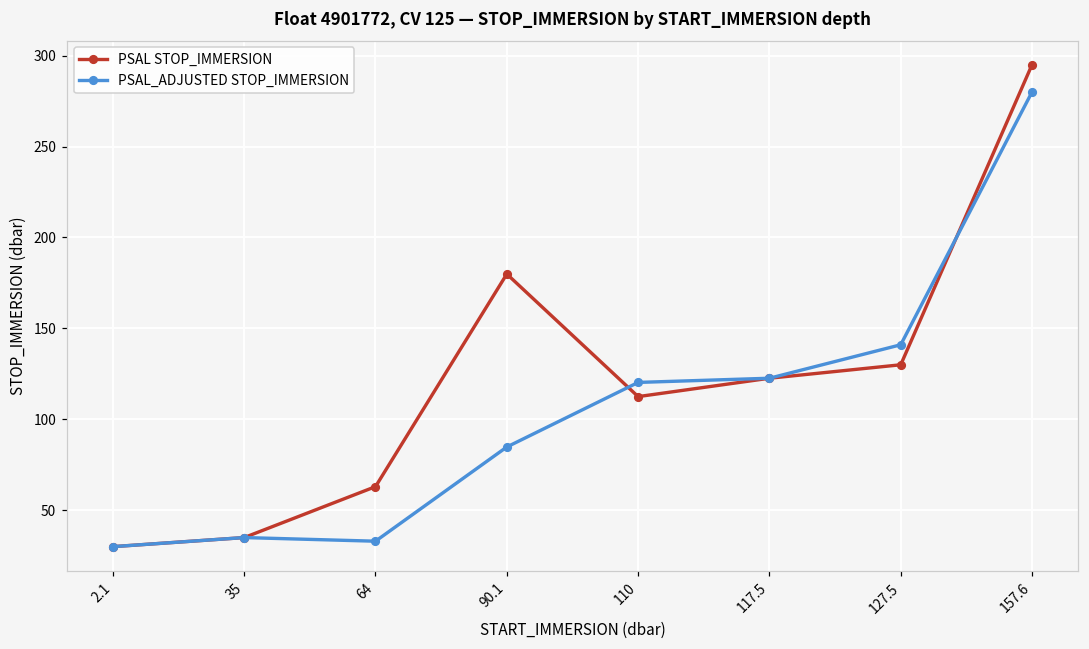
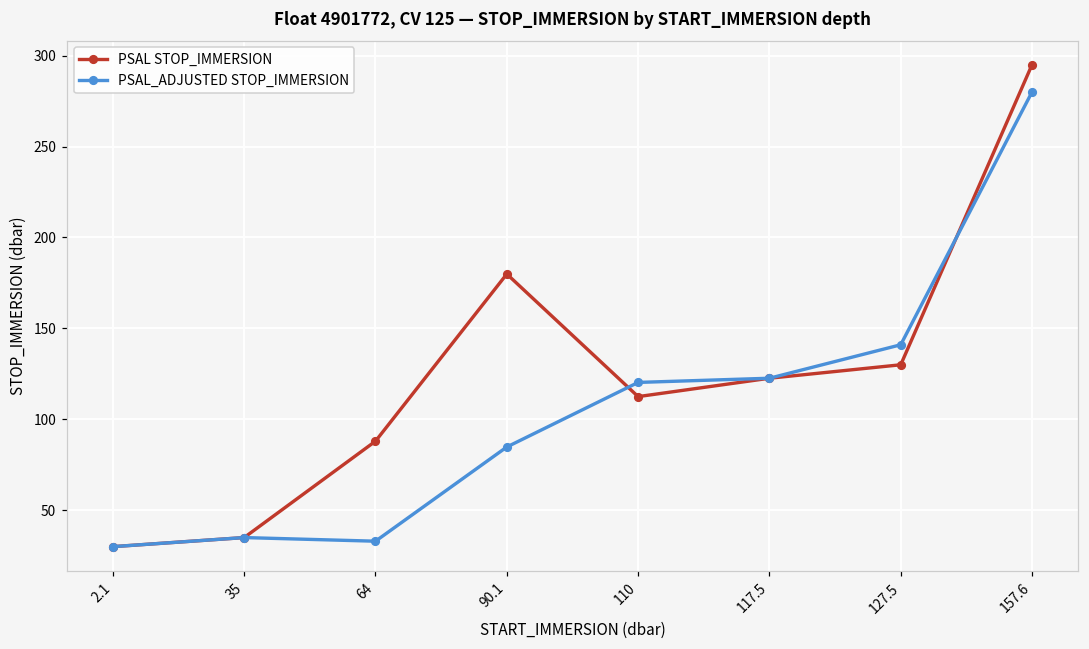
PSAL STOP_IMMERSION, 64: 63 -> 88
